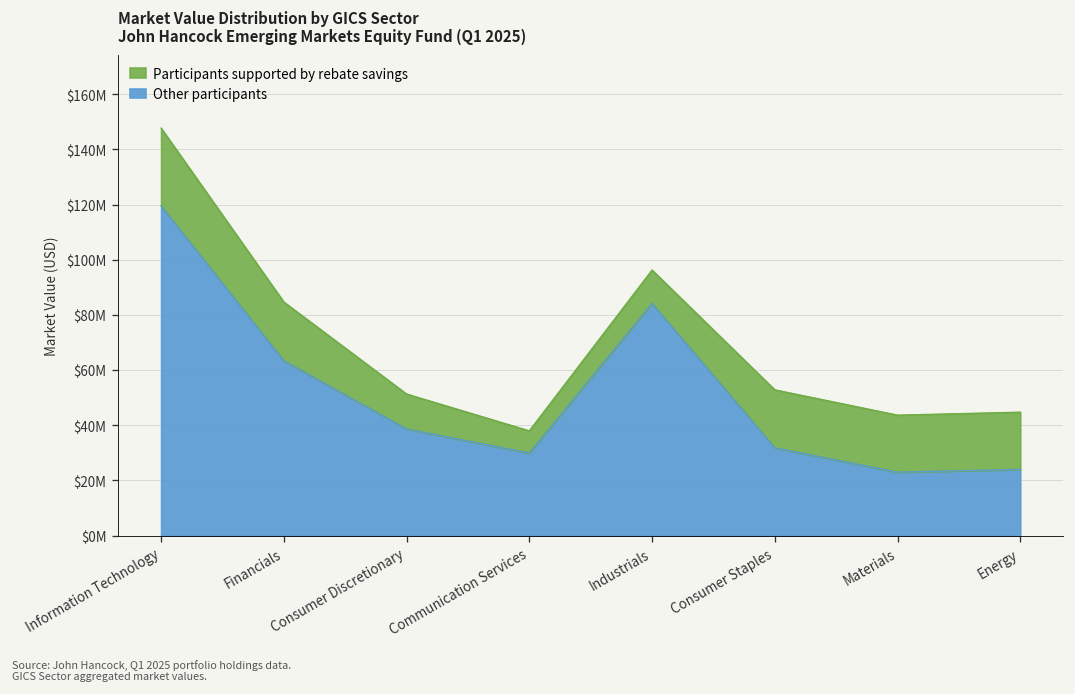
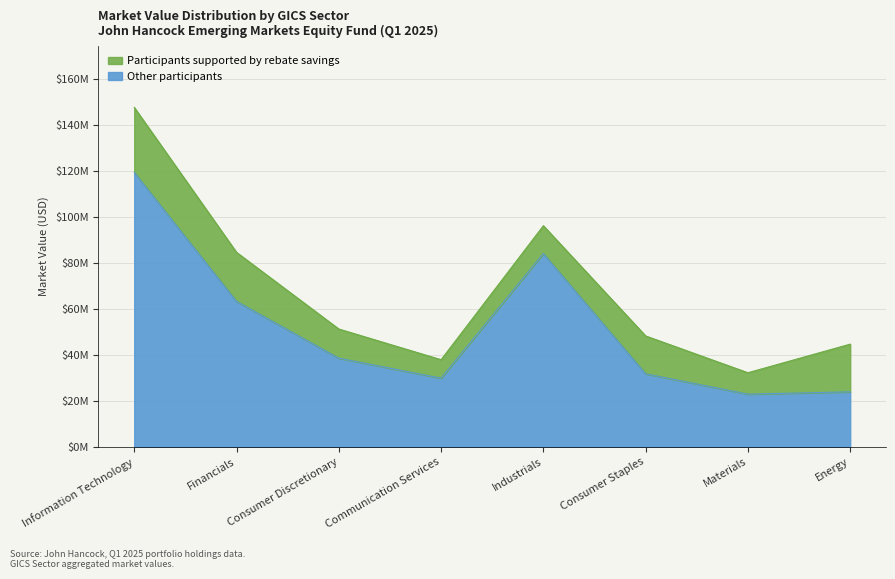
Participants supported by rebate savings, Consumer Staples: $21000000 -> $16000000
Participants supported by rebate savings, Materials: $21000000 -> $9000000
